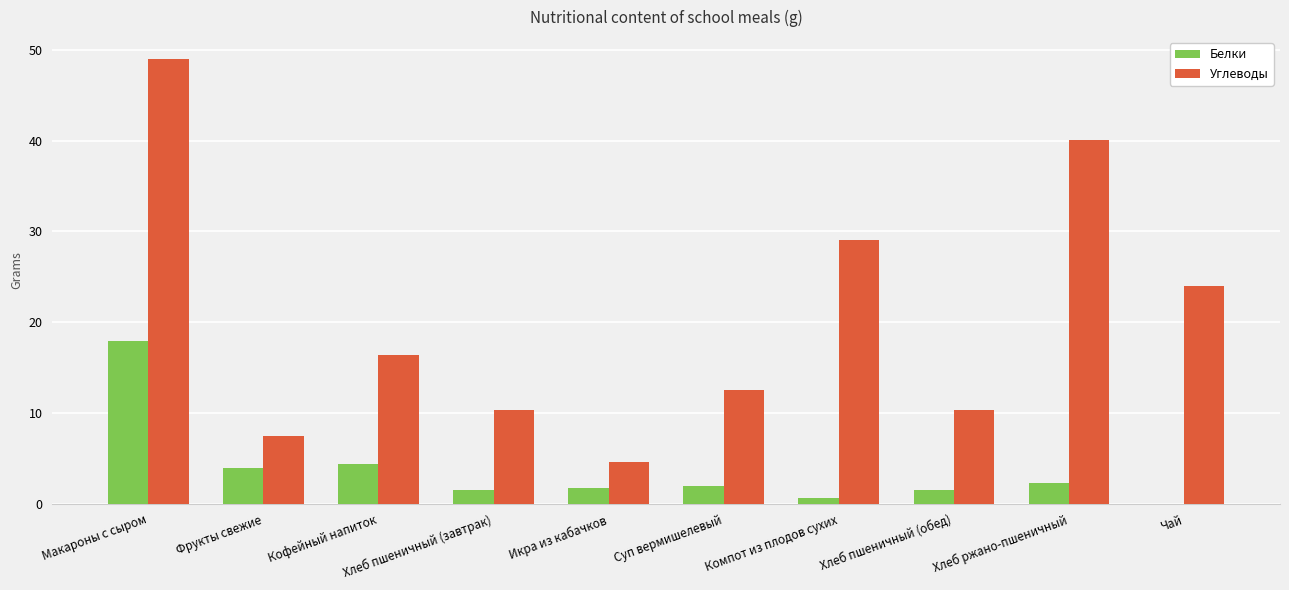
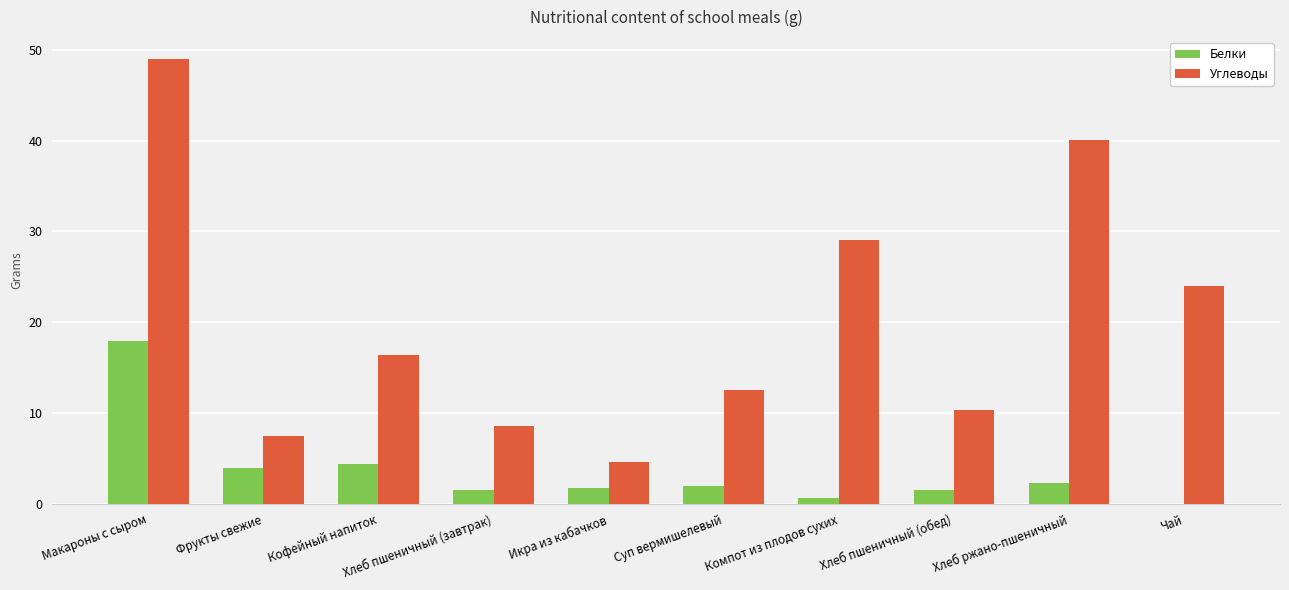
Углеводы, Хлеб пшеничный (завтрак): 10 -> 9
